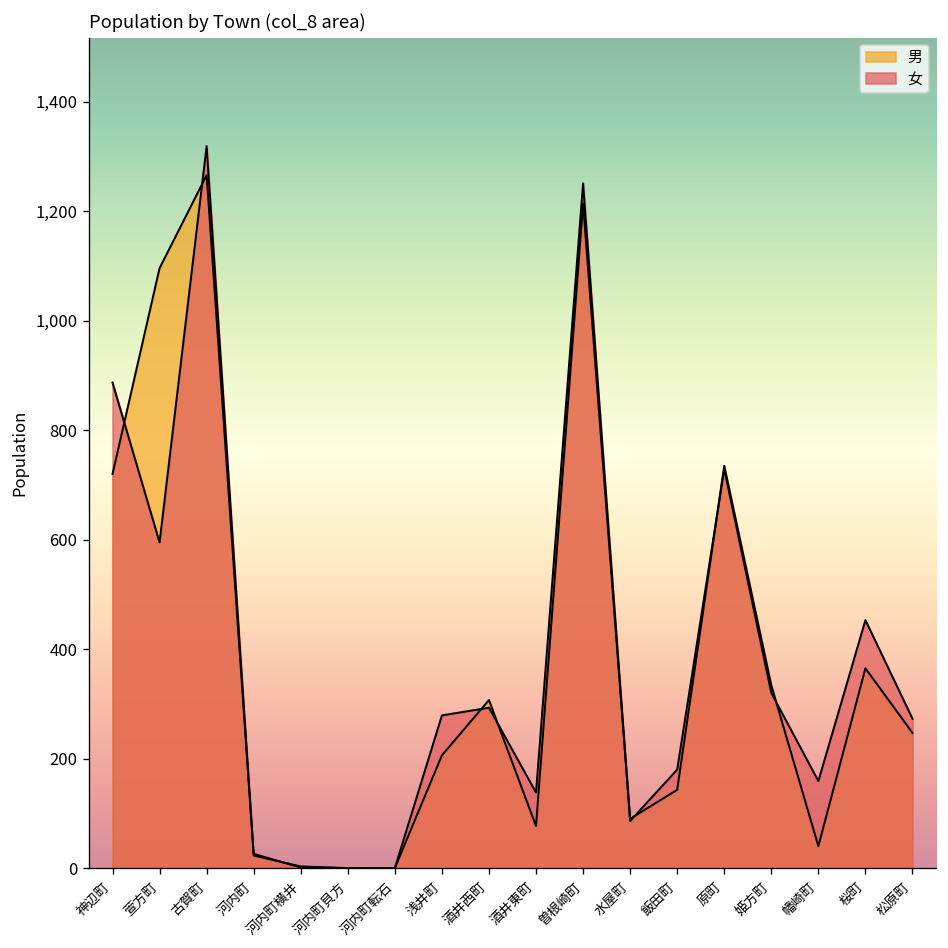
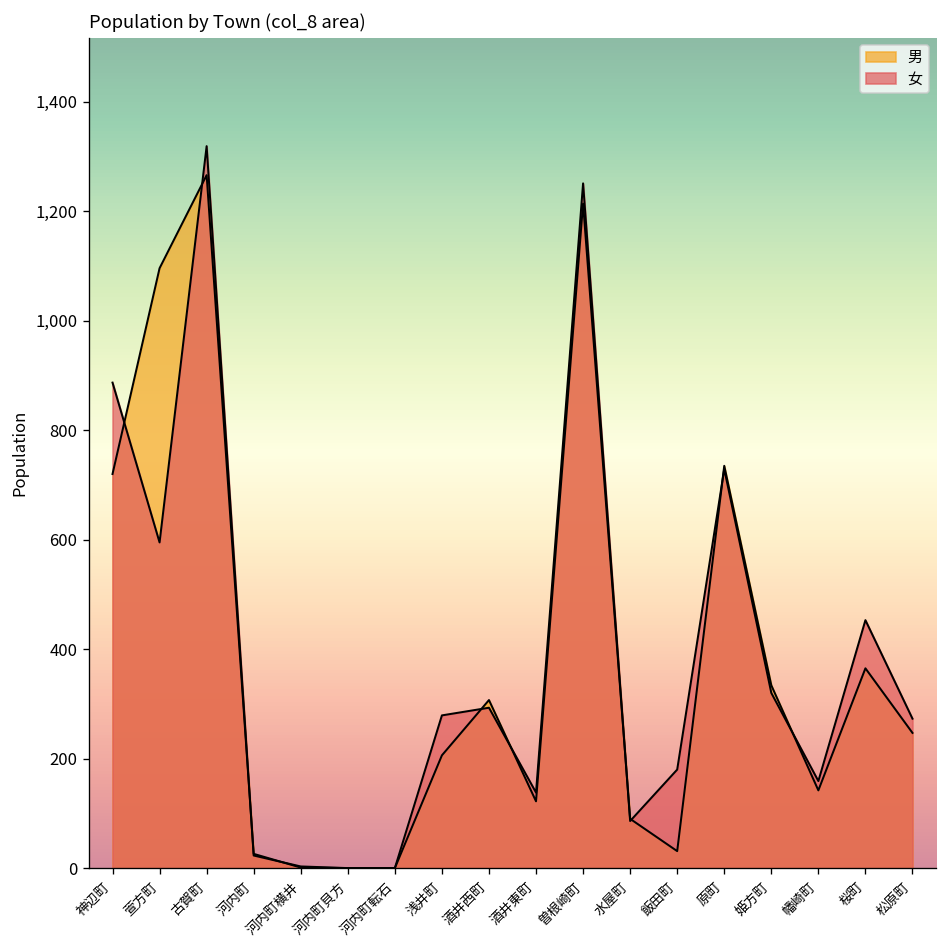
男, 酒井東町: 80 -> 120
男, 飯田町: 140 -> 30
男, 幡崎町: 40 -> 140
